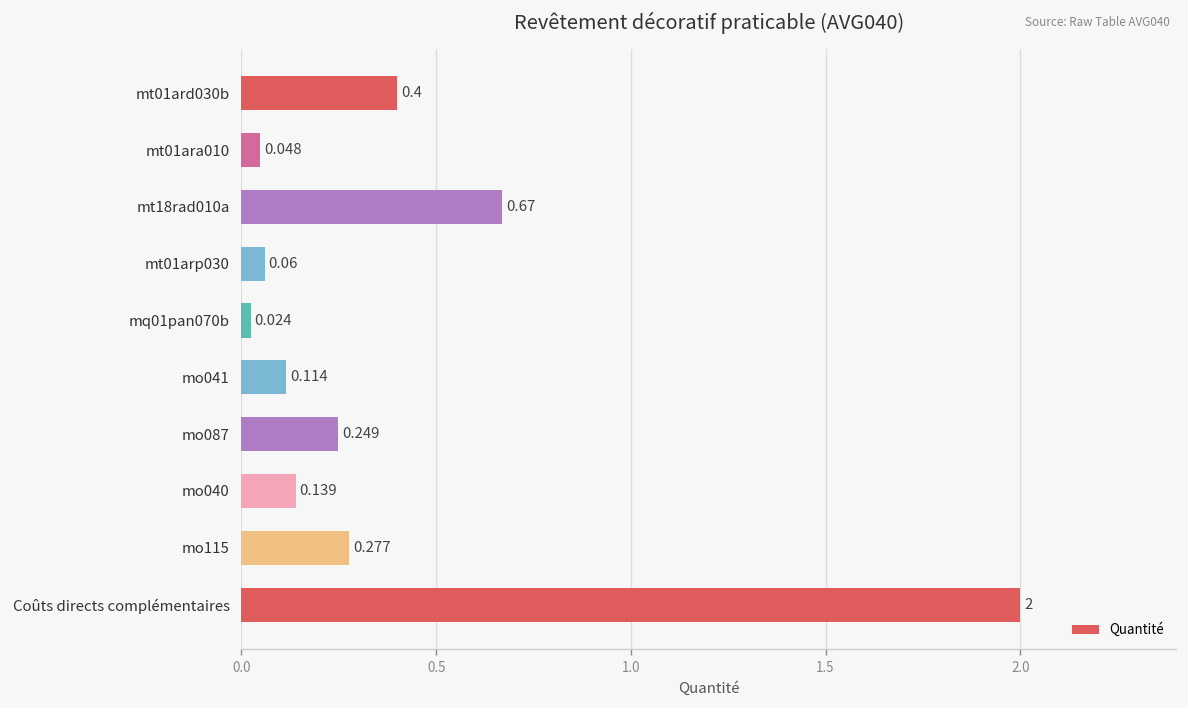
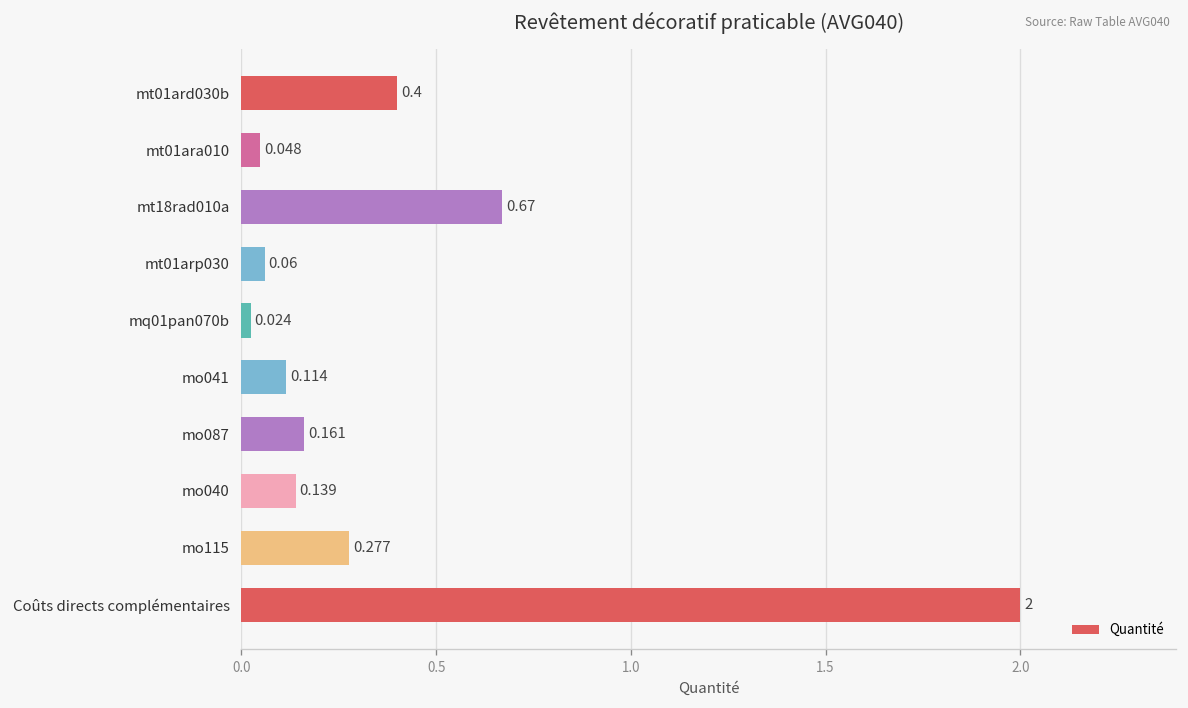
mo087: 0.249 -> 0.161
